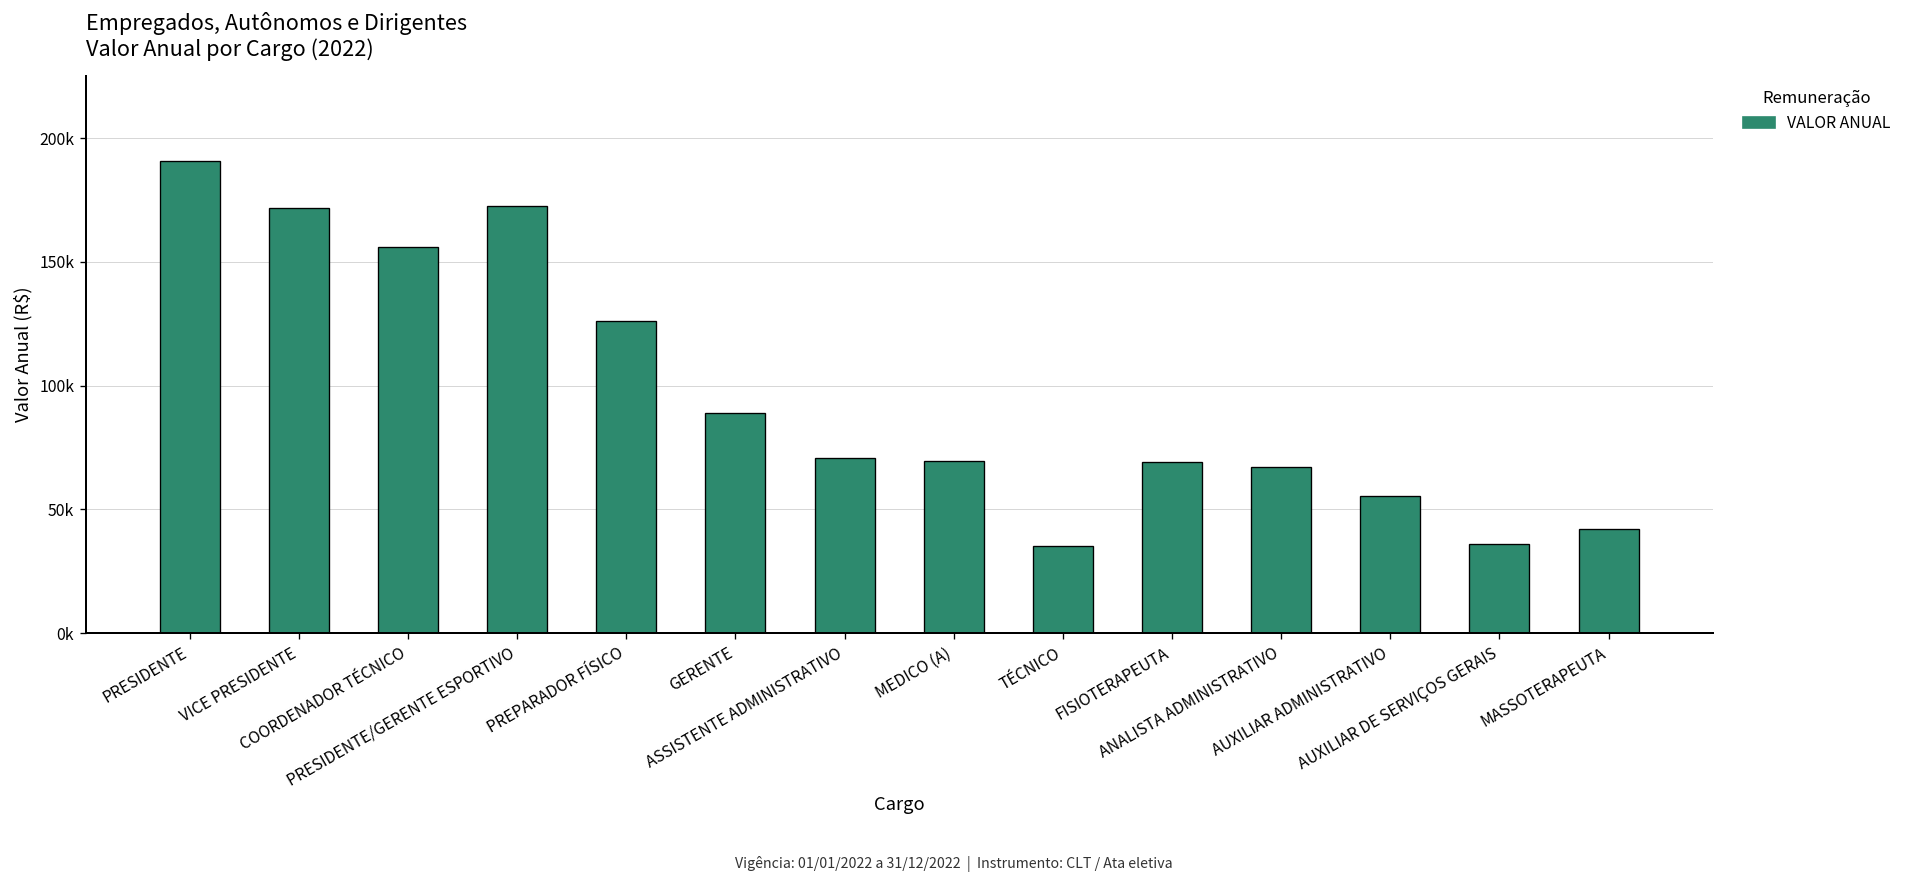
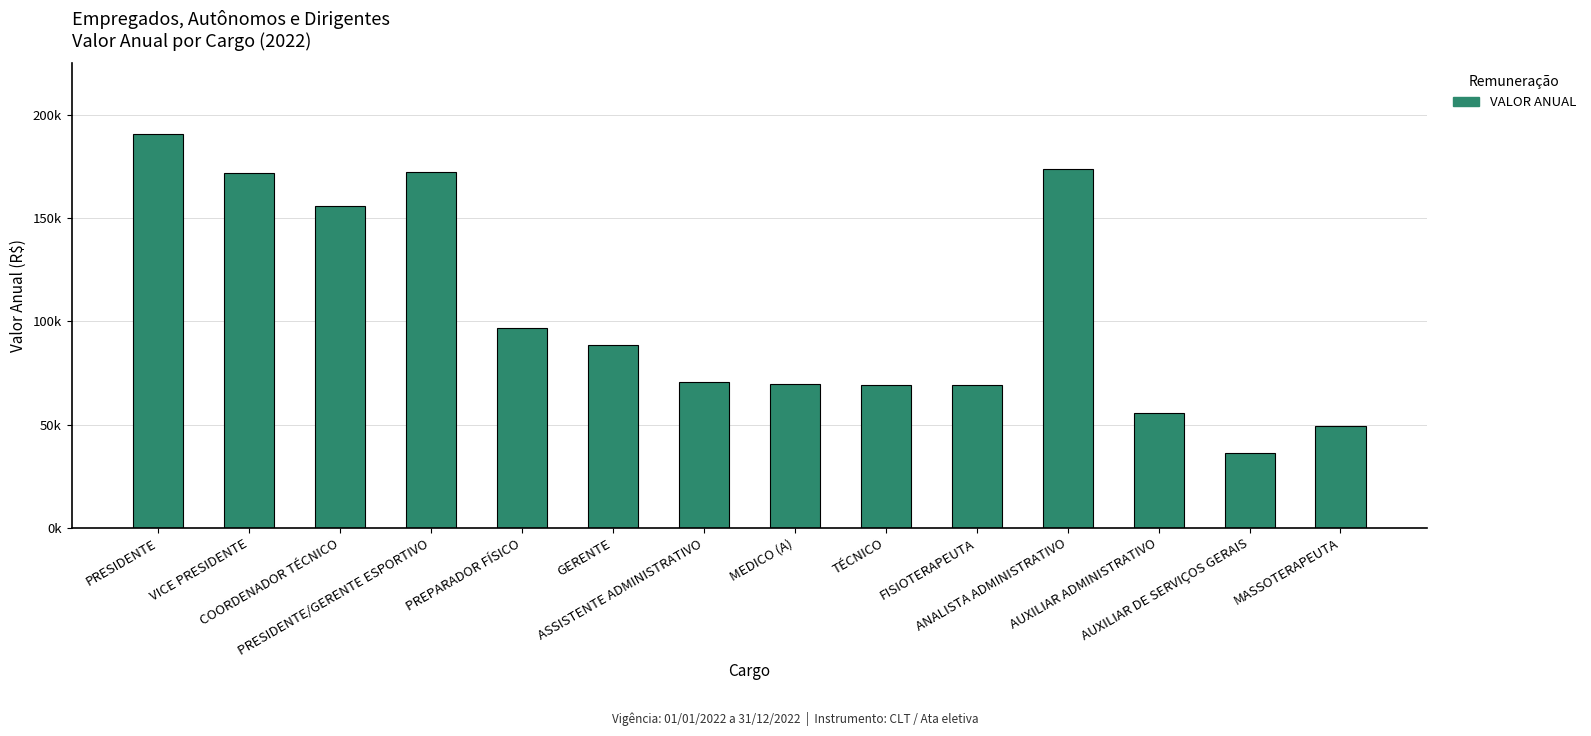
PREPARADOR FÍSICO: 126000 -> 97000
TÉCNICO: 35000 -> 69000
ANALISTA ADMINISTRATIVO: 67000 -> 174000
MASSOTERAPEUTA: 42000 -> 49000
